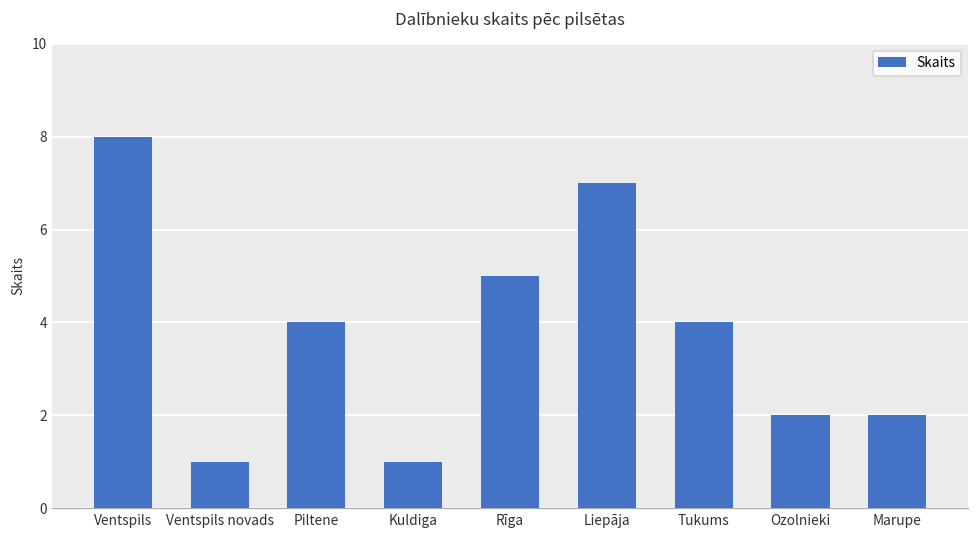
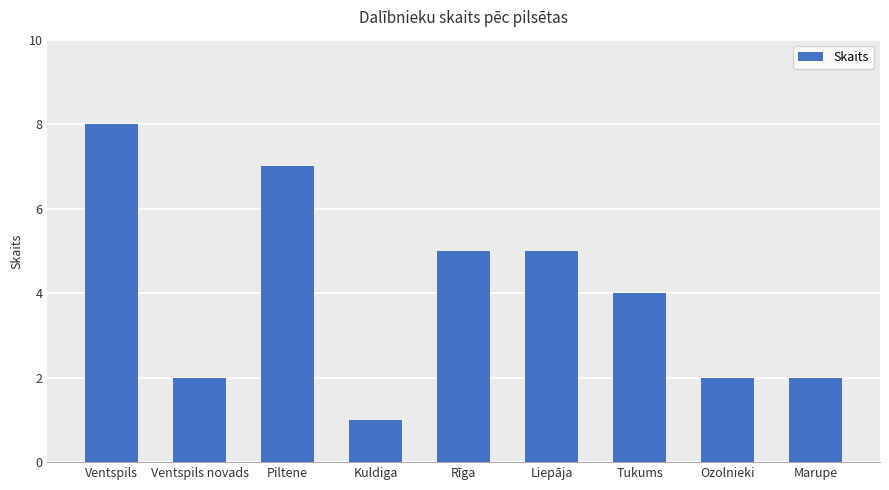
Ventspils novads: 1 -> 2
Piltene: 4 -> 7
Liepāja: 7 -> 5
